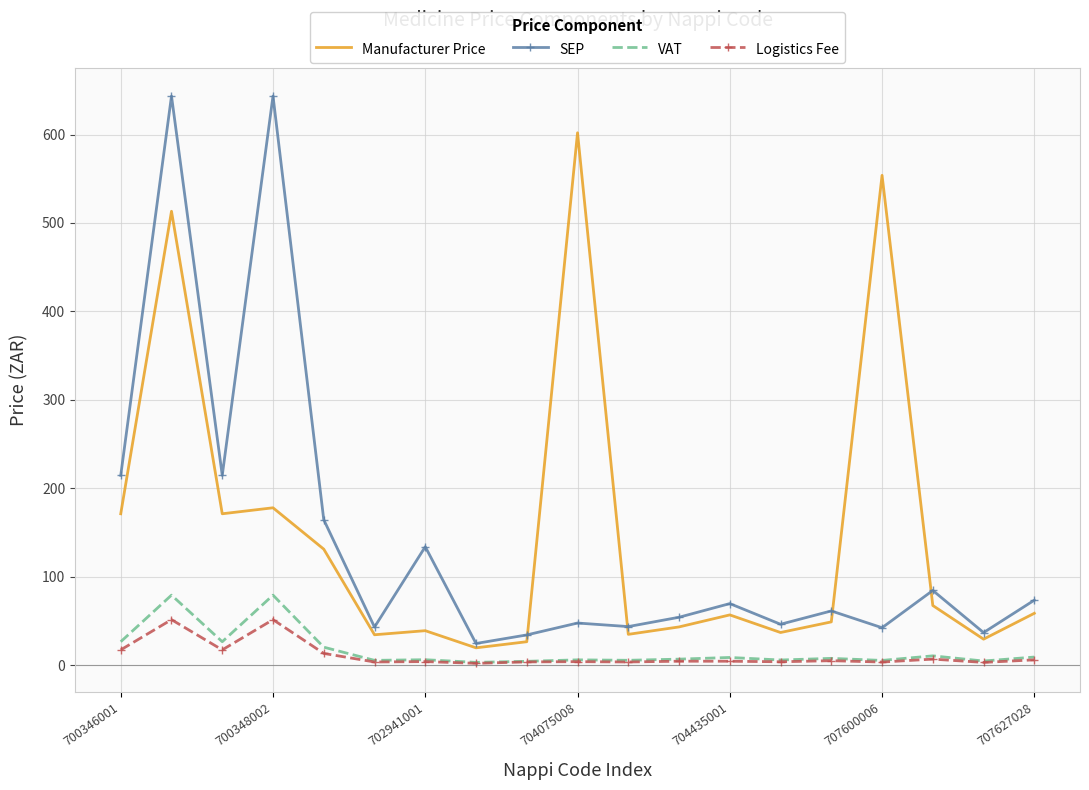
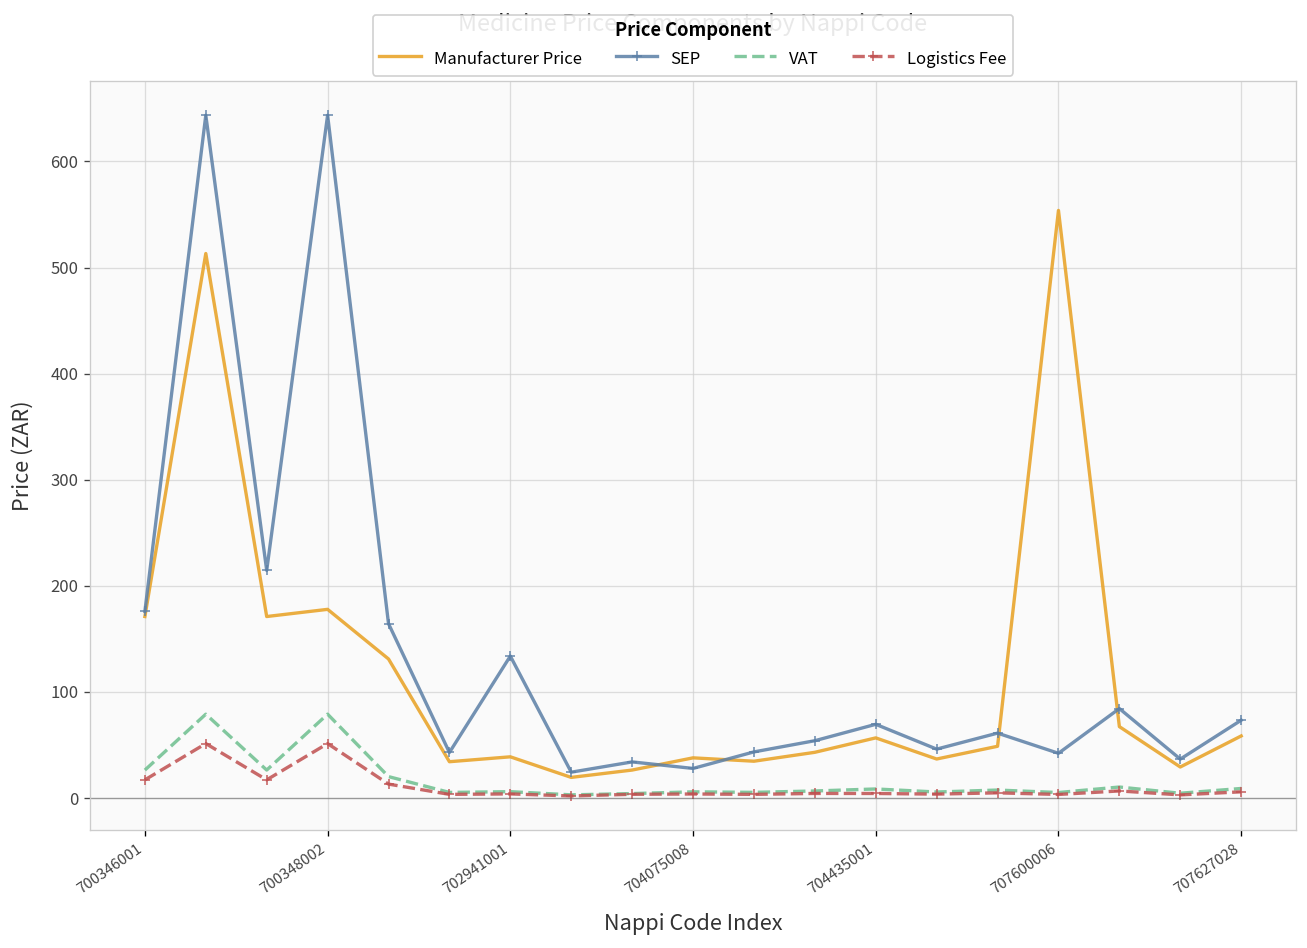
SEP, 700346001: 210 -> 180
Manufacturer Price, 704075008: 600 -> 40
SEP, 704075008: 50 -> 30
